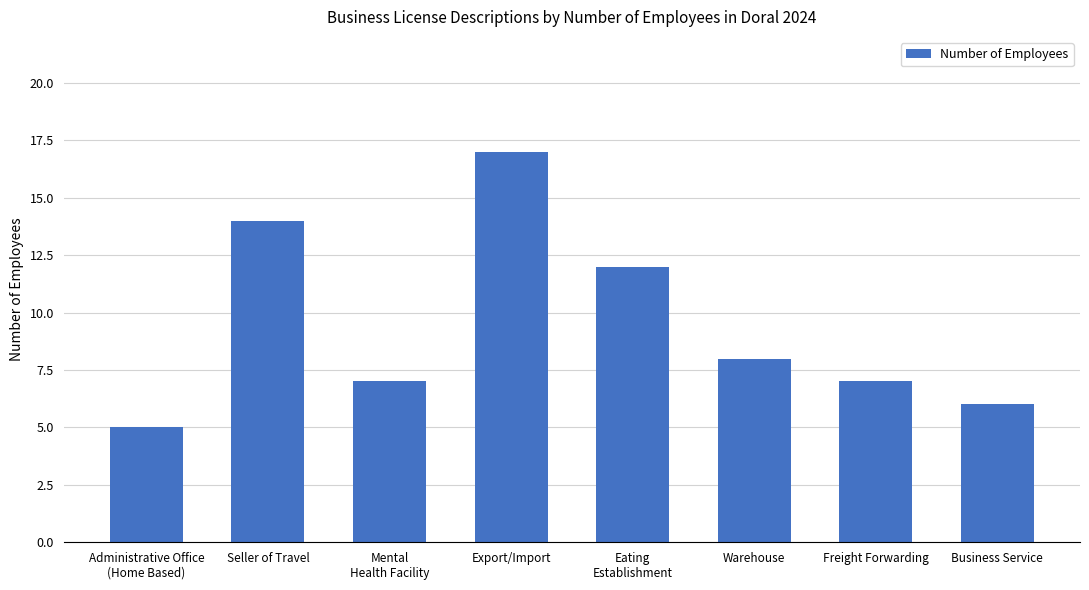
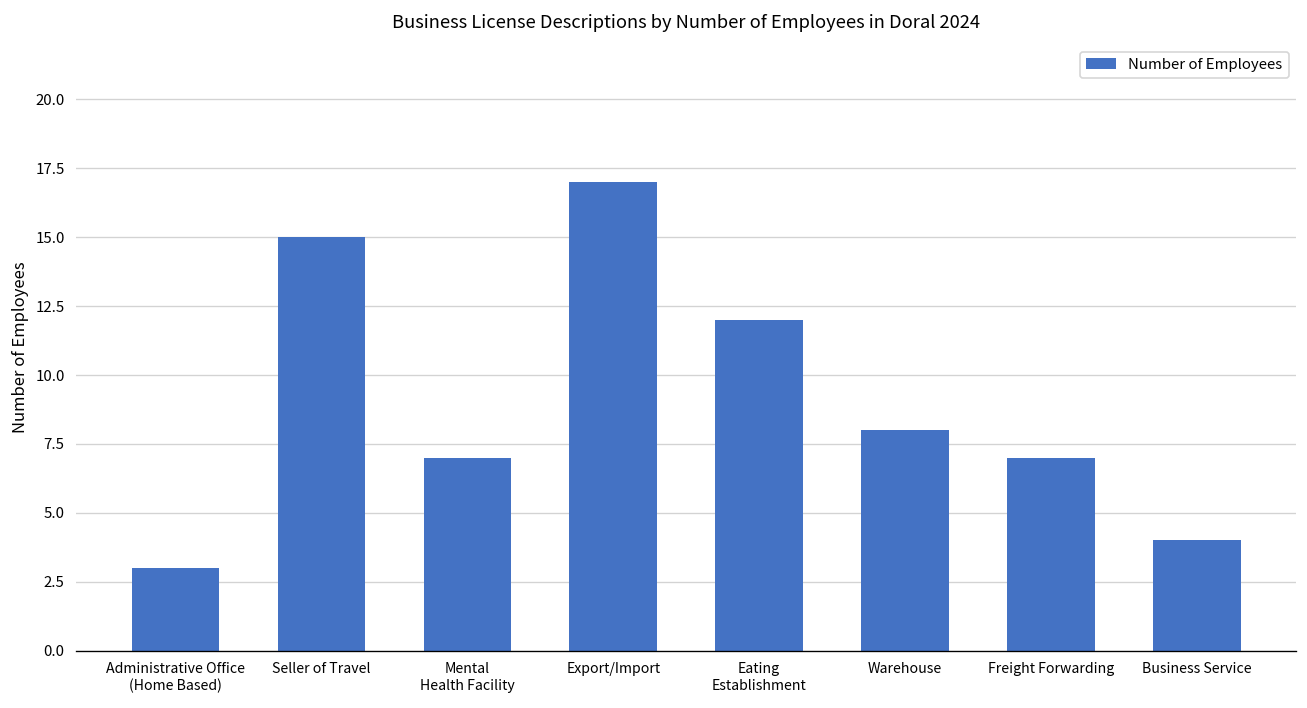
Administrative Office (Home Based): 5 -> 3
Seller of Travel: 14 -> 15
Business Service: 6 -> 4
